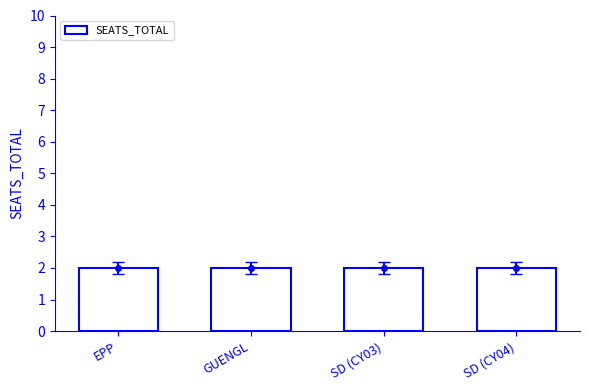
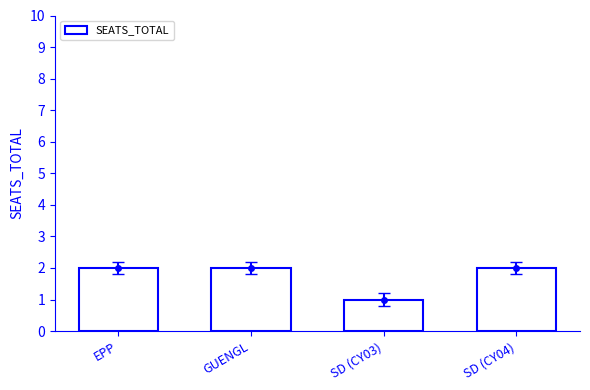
SEATS_TOTAL, SD (CY03): 2 -> 1
